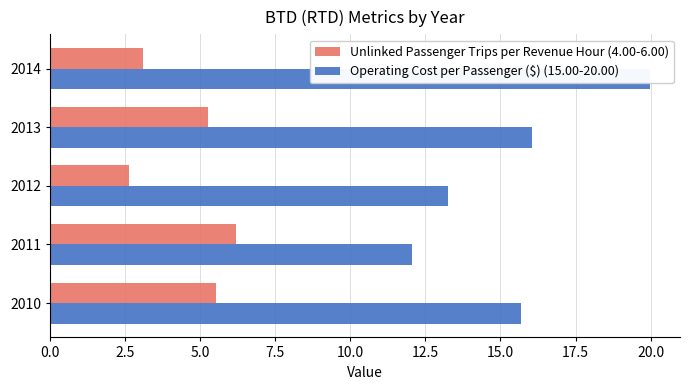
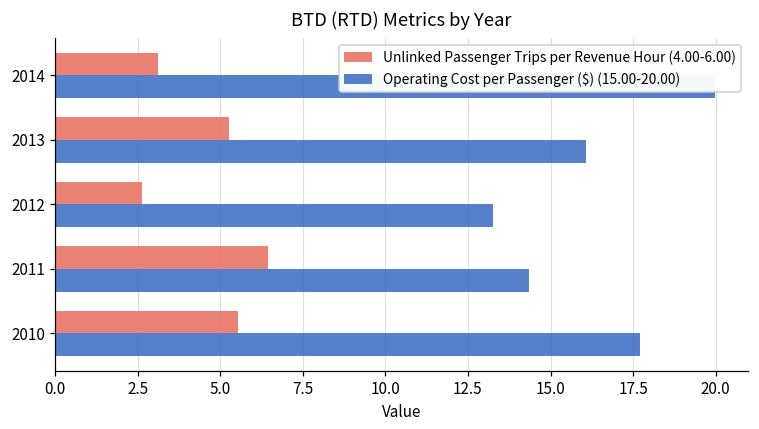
Unlinked Passenger Trips per Revenue Hour (4.00-6.00), 2011: 6.2 -> 6.5
Operating Cost per Passenger ($) (15.00-20.00), 2011: 12.1 -> 14.4
Operating Cost per Passenger ($) (15.00-20.00), 2010: 15.7 -> 17.7
